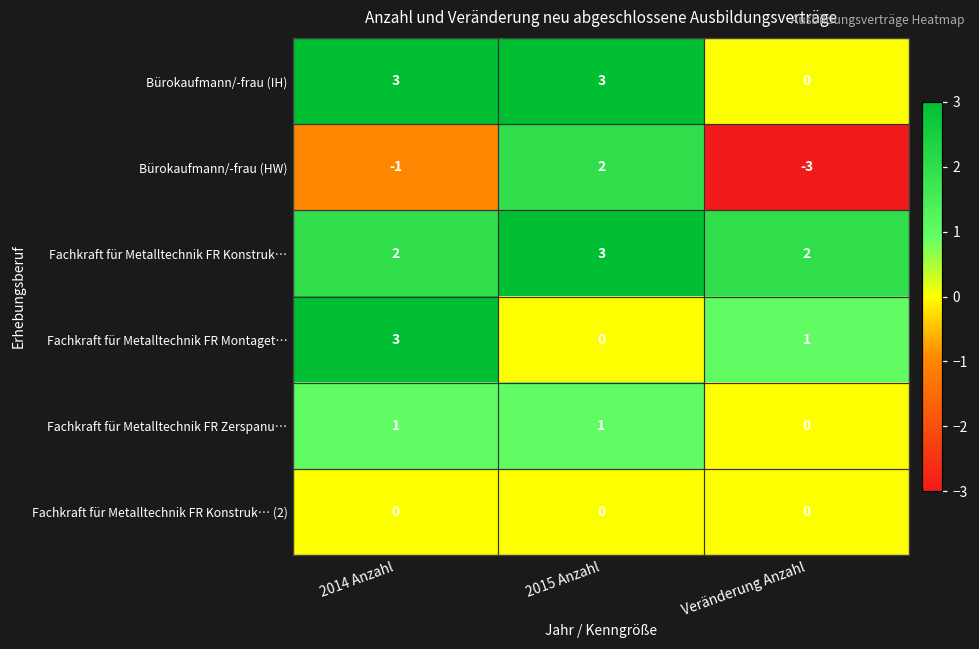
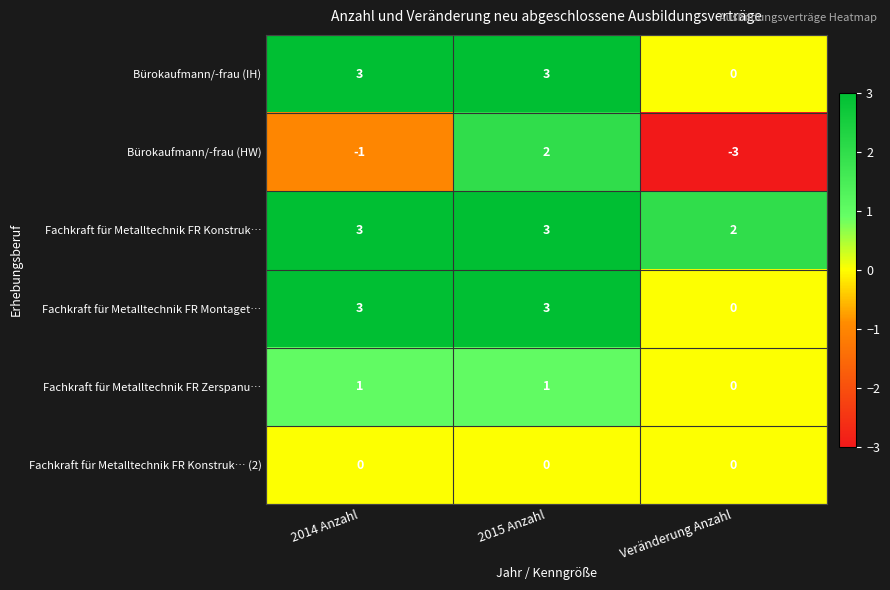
Fachkraft für Metalltechnik FR Konstruk…, 2014 Anzahl: 2 -> 3
Fachkraft für Metalltechnik FR Montaget…, 2015 Anzahl: 0 -> 3
Fachkraft für Metalltechnik FR Montaget…, Veränderung Anzahl: 1 -> 0
